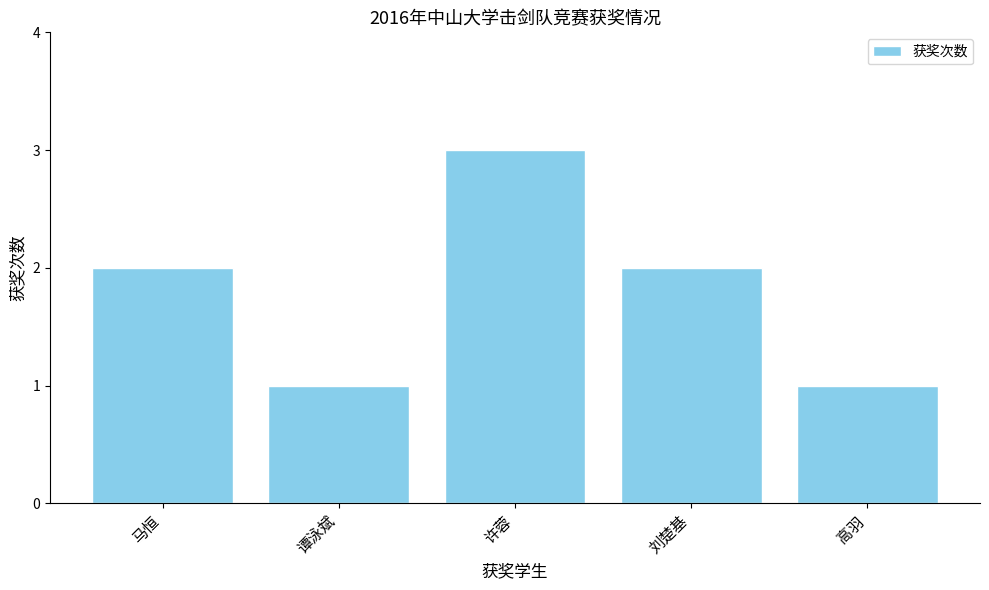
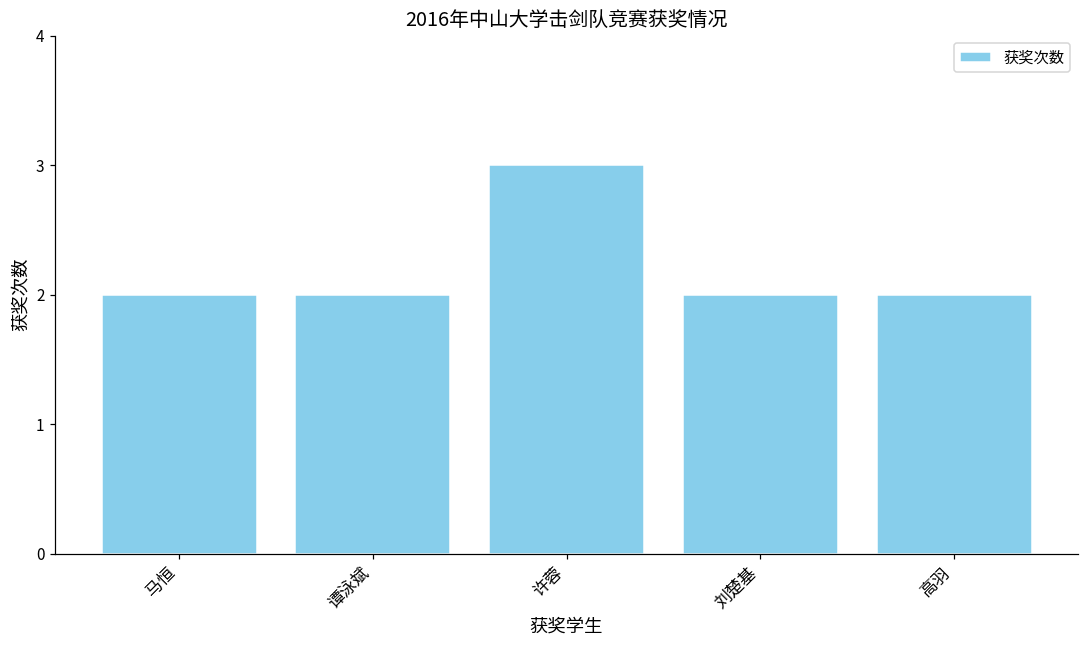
谭泳斌: 1 -> 2
高羽: 1 -> 2
